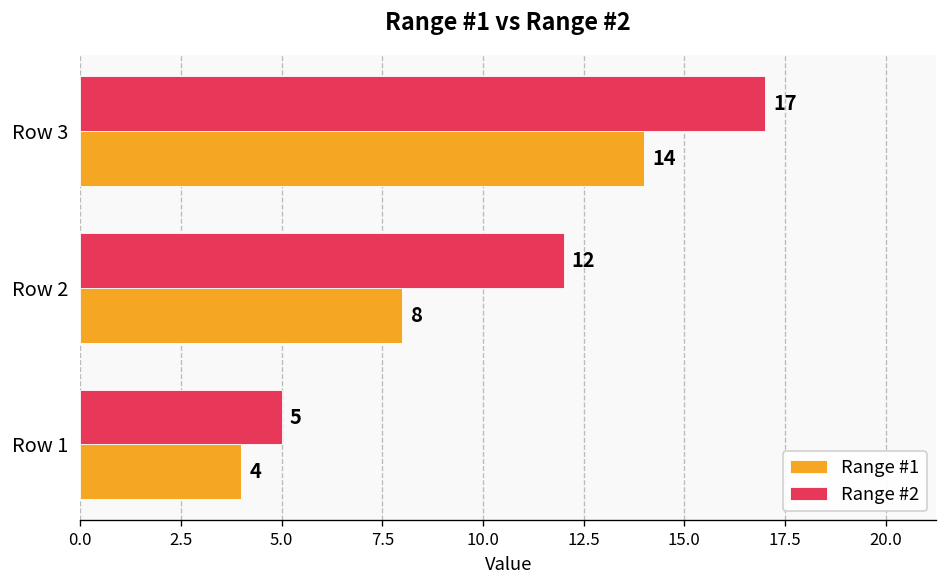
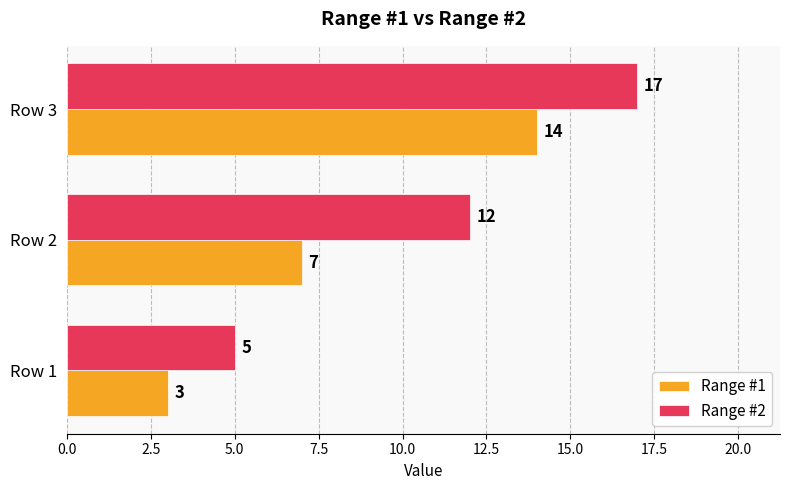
Range #1, Row 2: 8 -> 7
Range #1, Row 1: 4 -> 3
